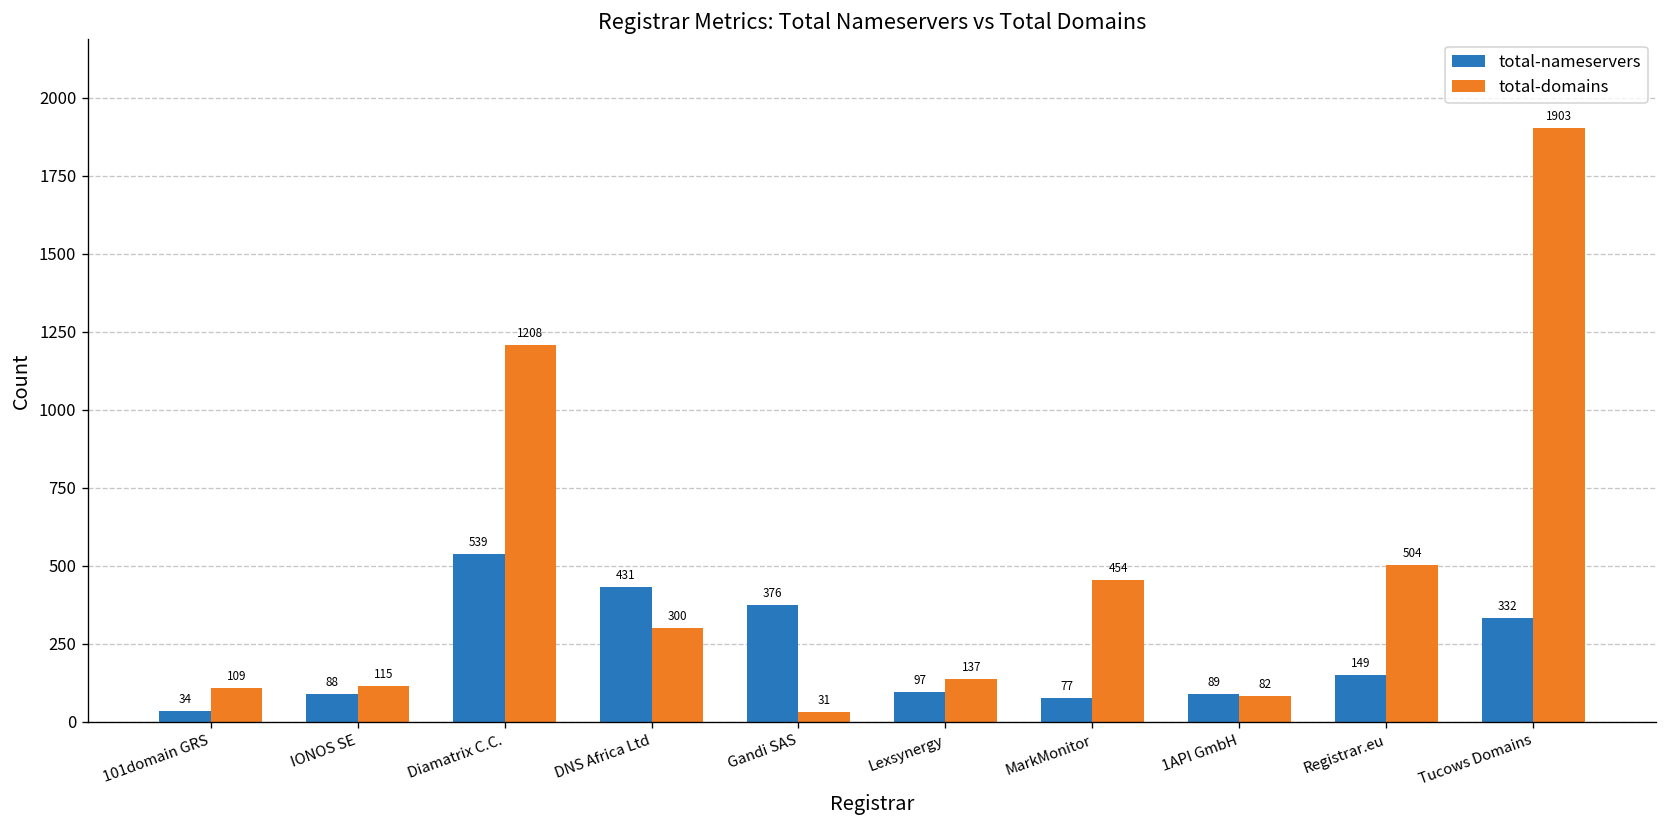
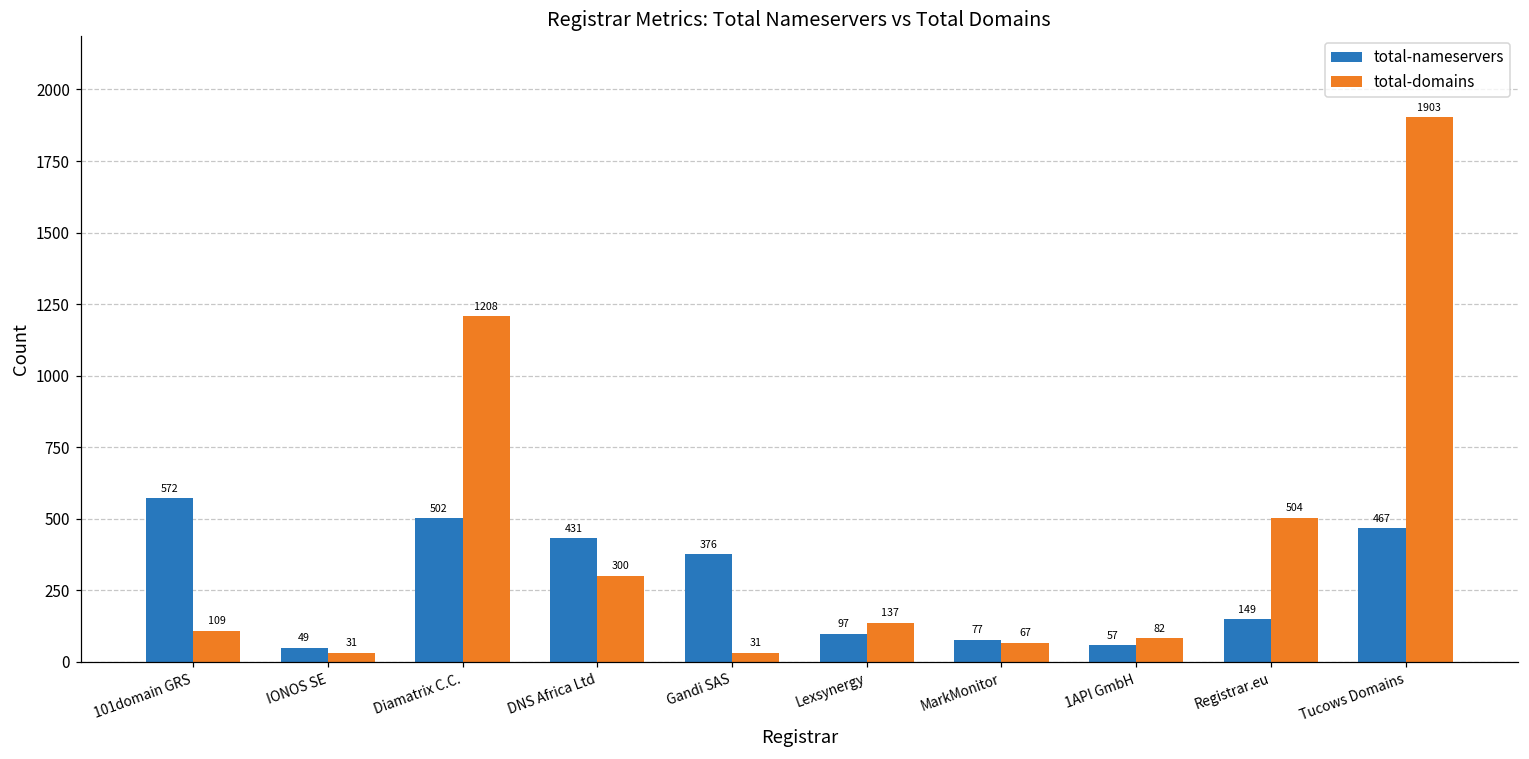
total-nameservers, 101domain GRS: 34 -> 572
total-nameservers, IONOS SE: 88 -> 49
total-domains, IONOS SE: 115 -> 31
total-nameservers, Diamatrix C.C.: 539 -> 502
total-domains, MarkMonitor: 454 -> 67
total-nameservers, 1API GmbH: 89 -> 57
total-nameservers, Tucows Domains: 332 -> 467
